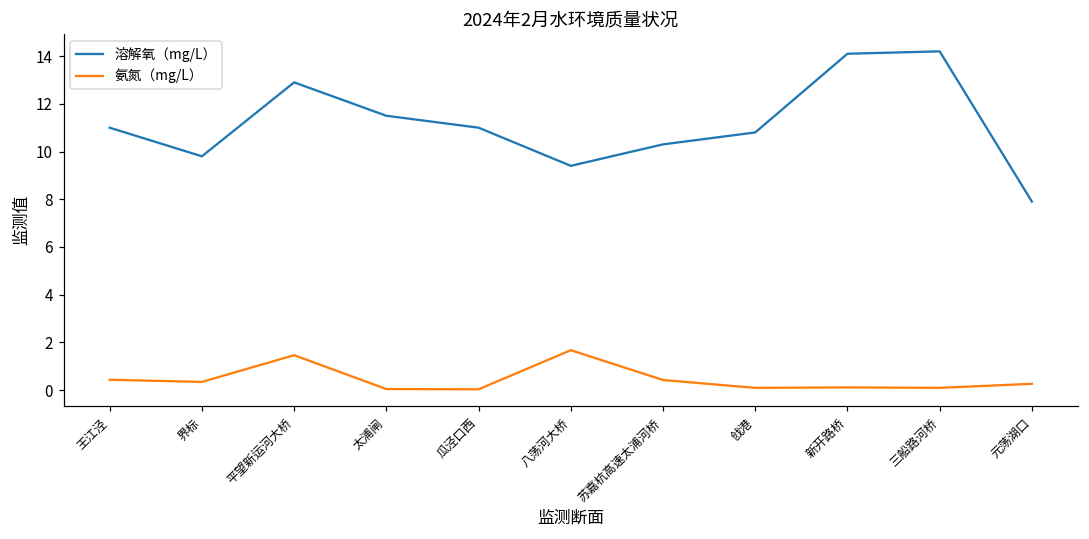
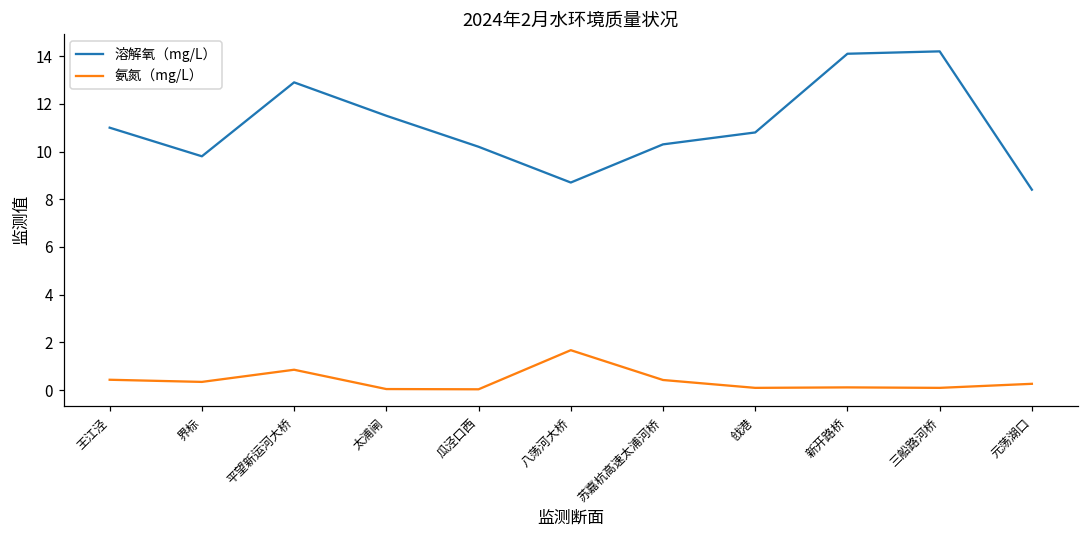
氨氮（mg/L）, 平望新运河大桥: 1.5 -> 0.9
溶解氧（mg/L）, 瓜泾口西: 11.0 -> 10.2
溶解氧（mg/L）, 八荡河大桥: 9.4 -> 8.7
溶解氧（mg/L）, 元荡湖口: 7.9 -> 8.4
